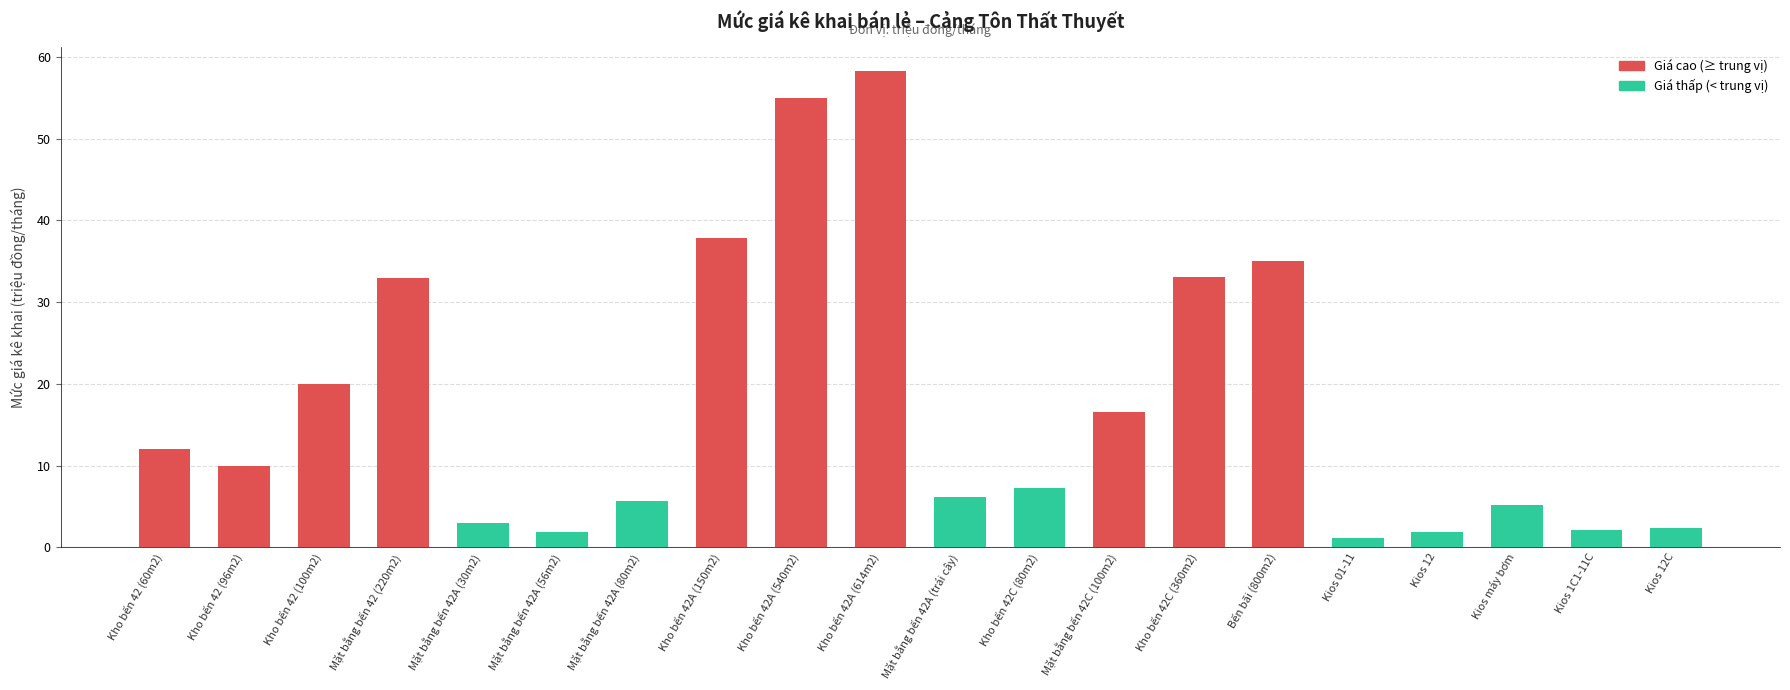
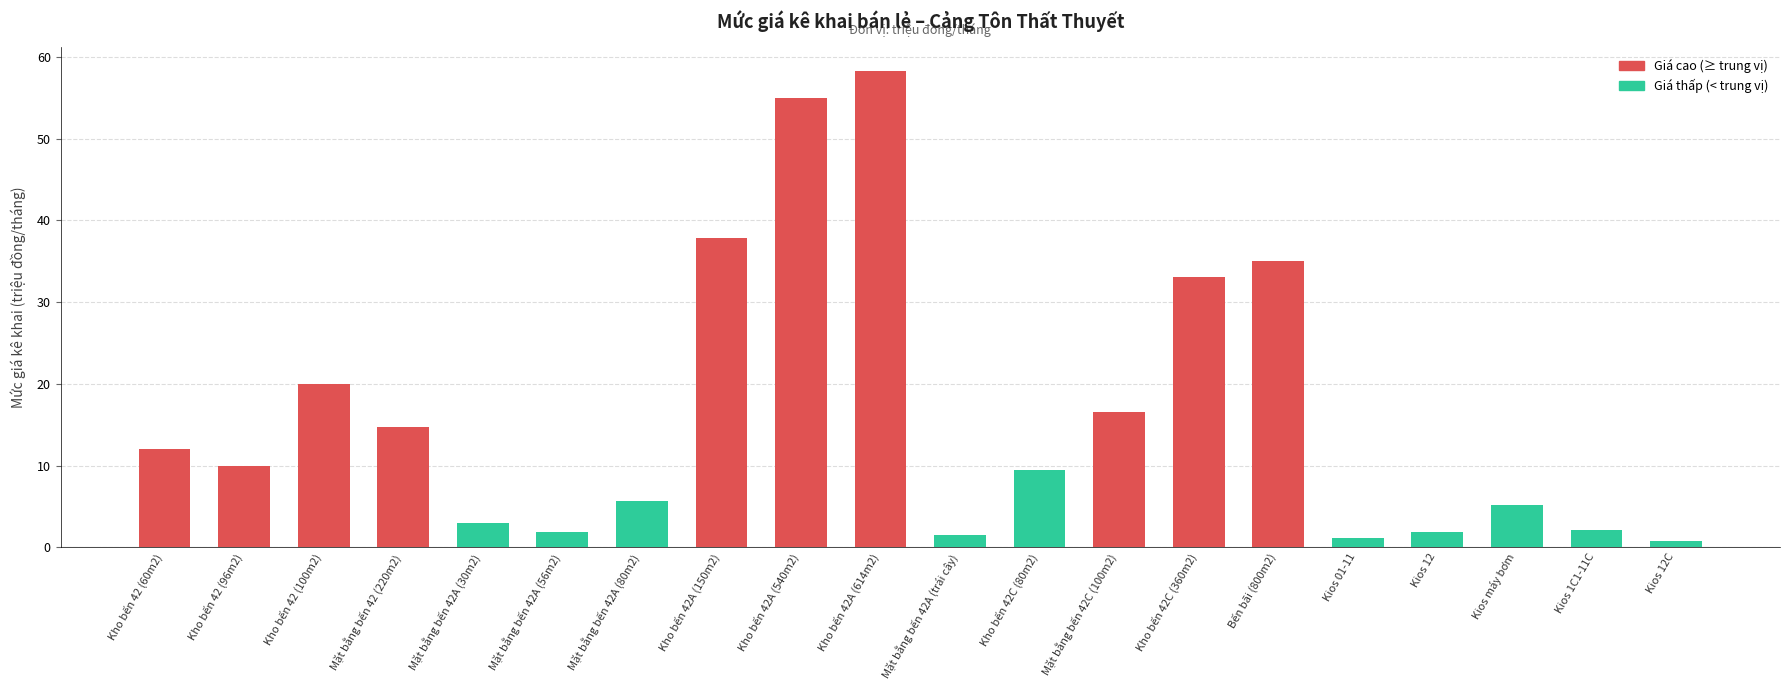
Mặt bằng bến 42 (220m2): 33 -> 15
Mặt bằng bến 42A (trái cây): 6 -> 2
Kho bến 42C (80m2): 7 -> 10
Kios 12C: 2 -> 1
